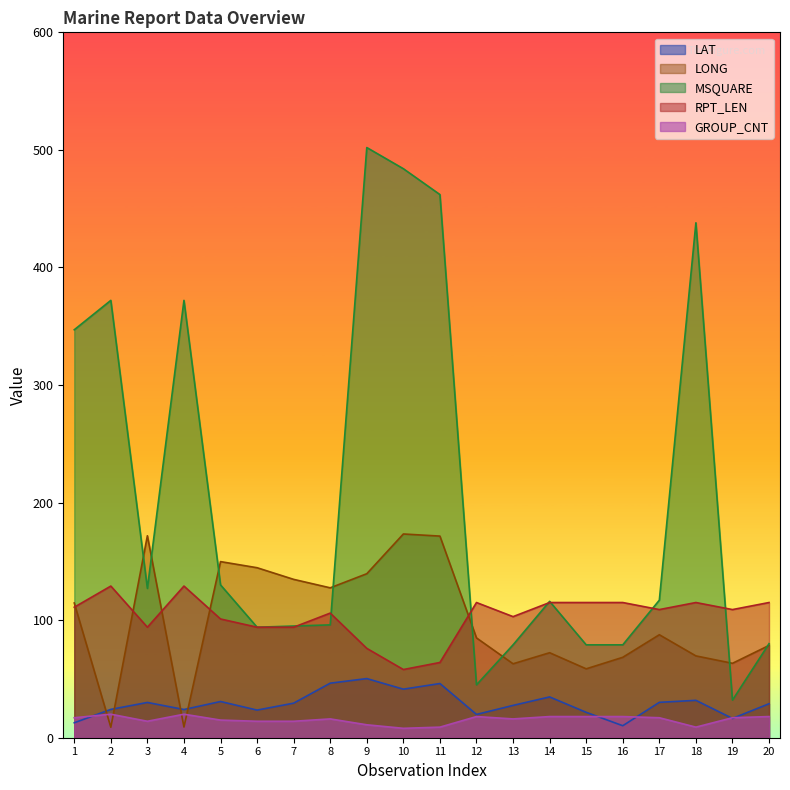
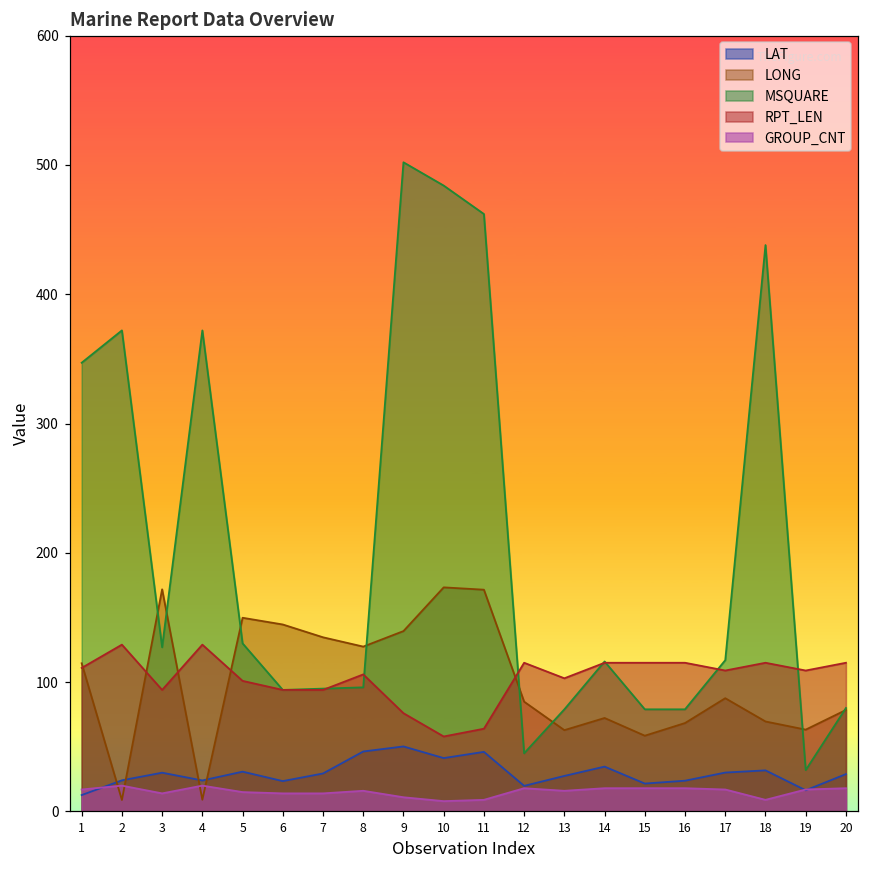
LAT, 16: 10 -> 24
